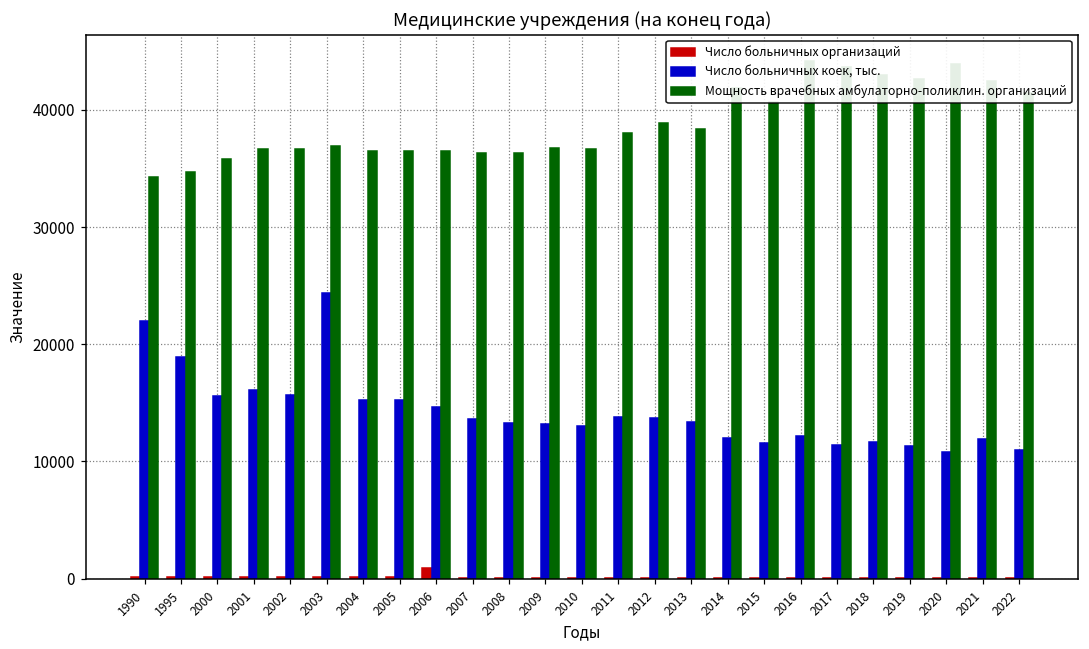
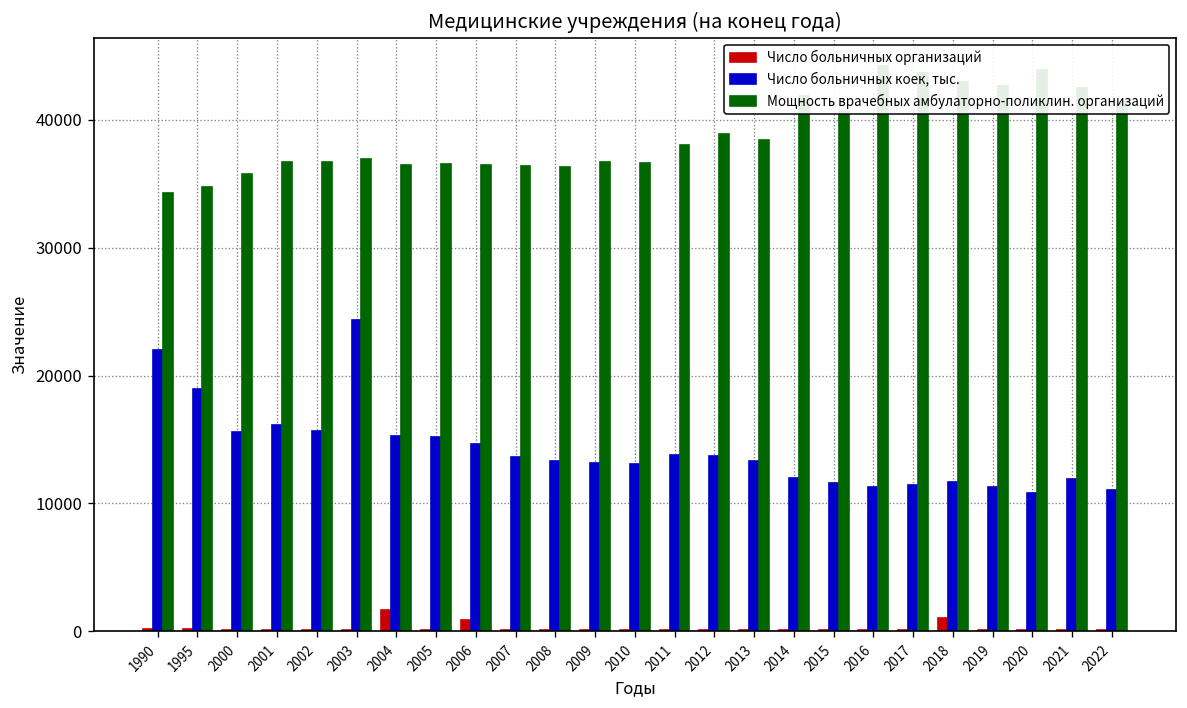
Число больничных организаций, 2004: 100 -> 1600
Число больничных коек, тыс., 2016: 12100 -> 11300
Число больничных организаций, 2018: 100 -> 1000
